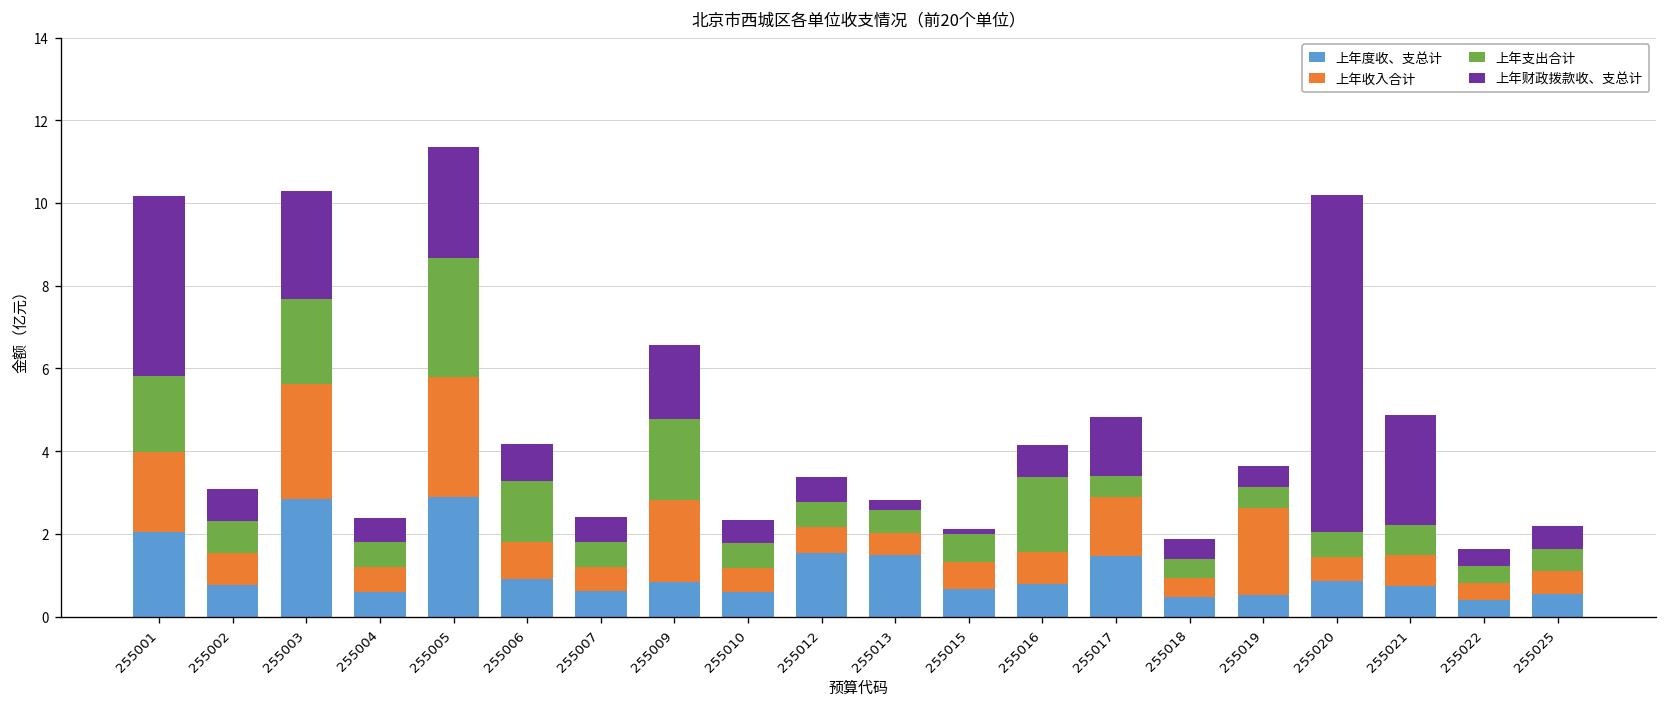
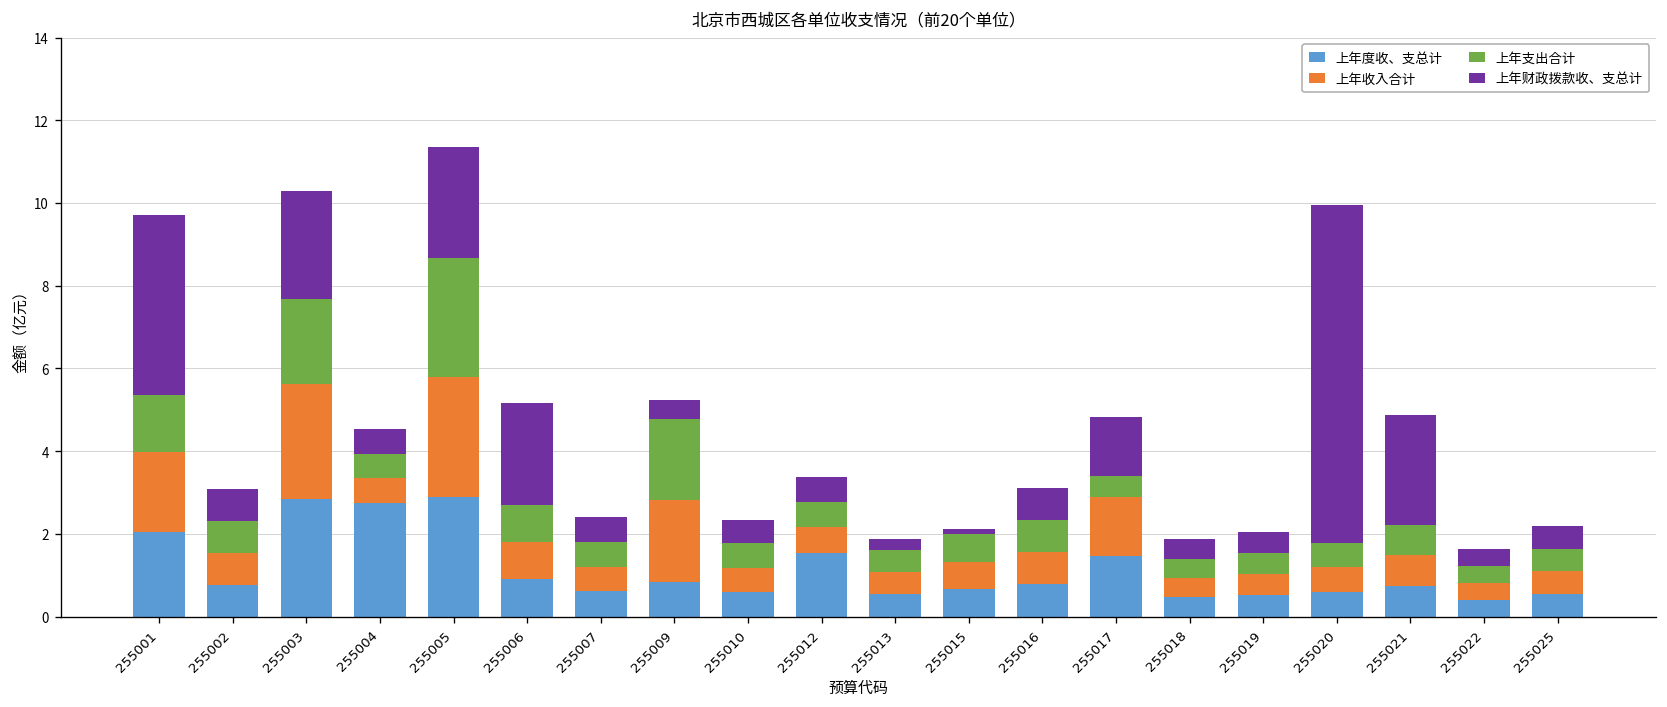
上年支出合计, 255001: 1.8 -> 1.4
上年度收、支总计, 255004: 0.6 -> 2.8
上年支出合计, 255006: 1.5 -> 0.9
上年财政拨款收、支总计, 255006: 0.9 -> 2.5
上年财政拨款收、支总计, 255009: 1.8 -> 0.5
上年度收、支总计, 255013: 1.5 -> 0.5
上年支出合计, 255016: 1.8 -> 0.8
上年收入合计, 255019: 2.1 -> 0.5
上年度收、支总计, 255020: 0.8 -> 0.6
